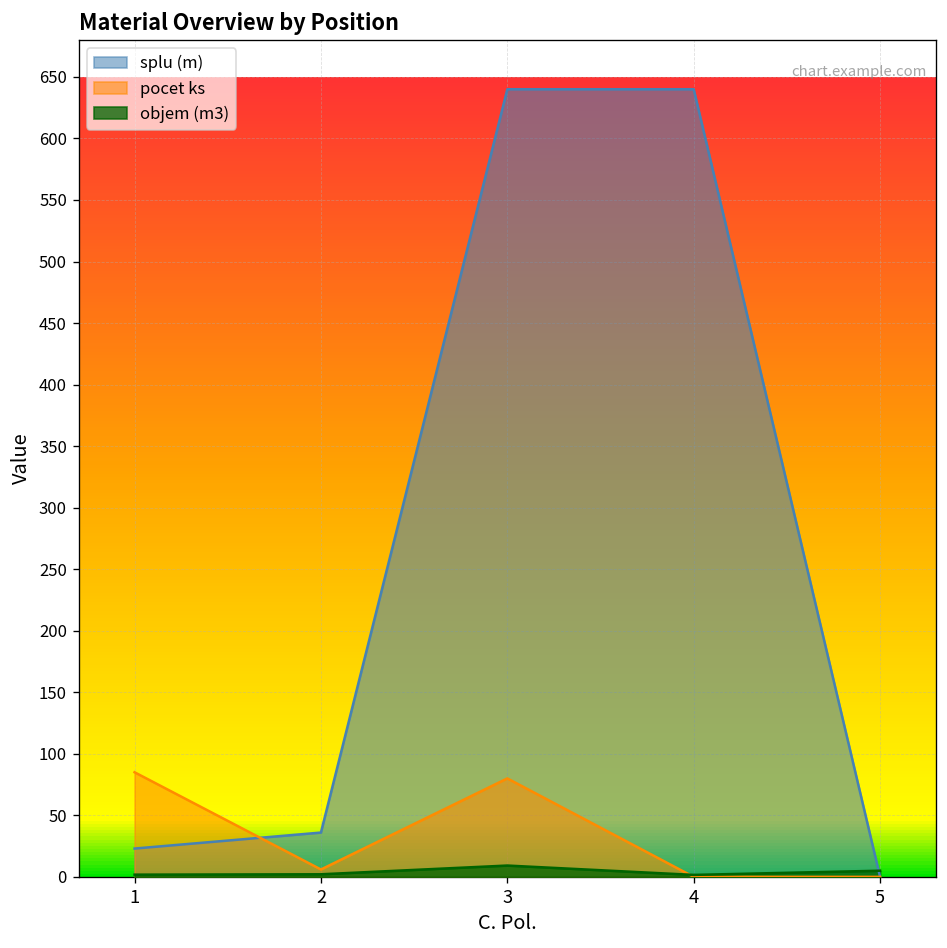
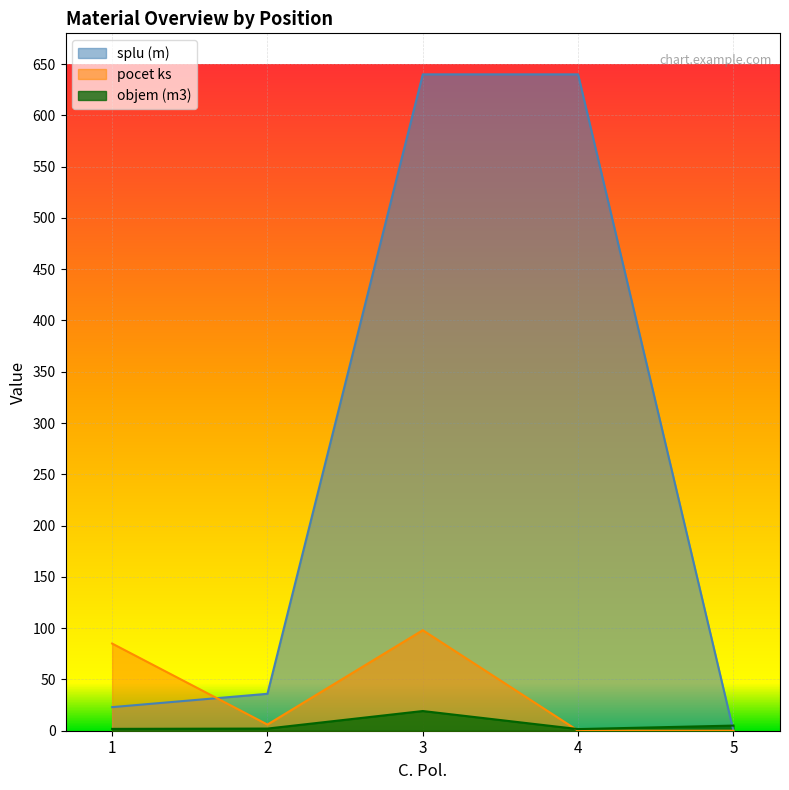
pocet ks, 3: 80 -> 98
objem (m3), 3: 9 -> 19
